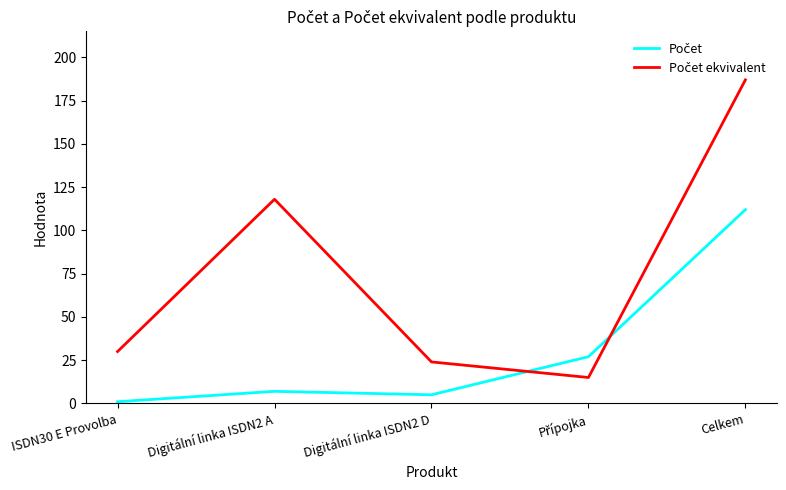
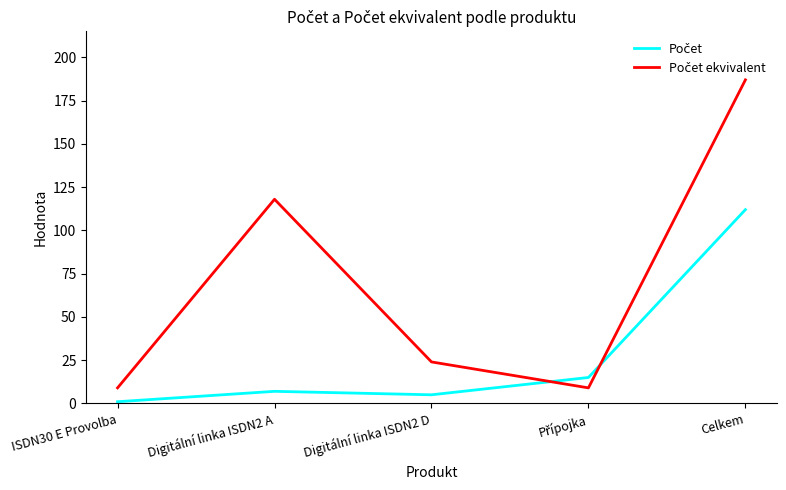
Počet ekvivalent, ISDN30 E Provolba: 30 -> 9
Počet, Přípojka: 27 -> 15
Počet ekvivalent, Přípojka: 15 -> 9
